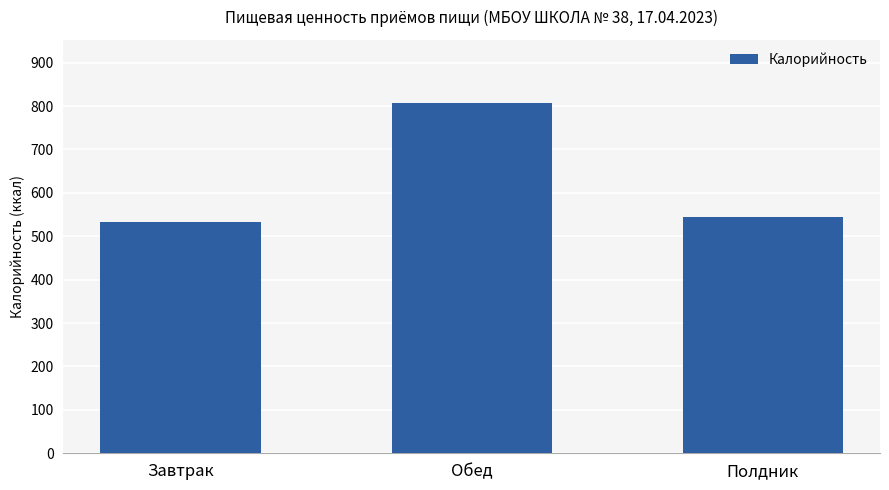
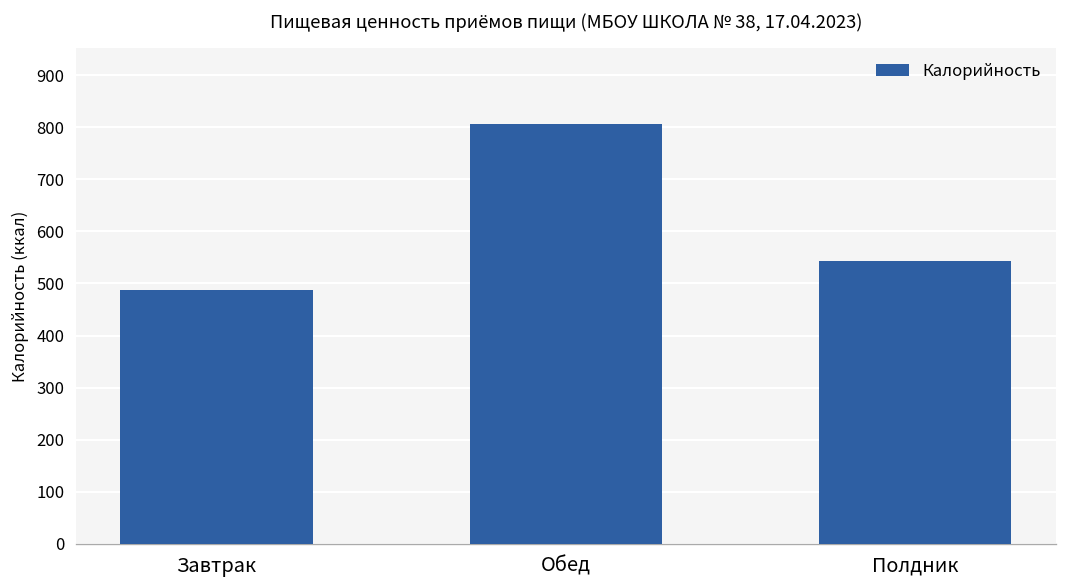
Завтрак: 530 -> 490
